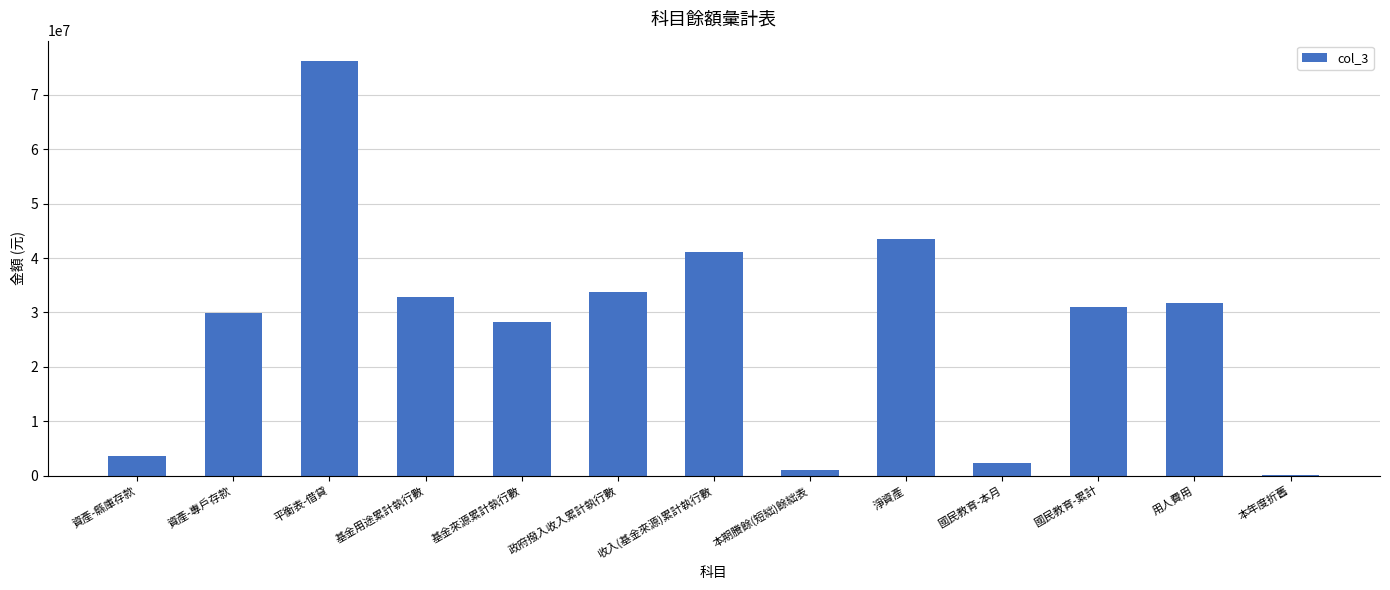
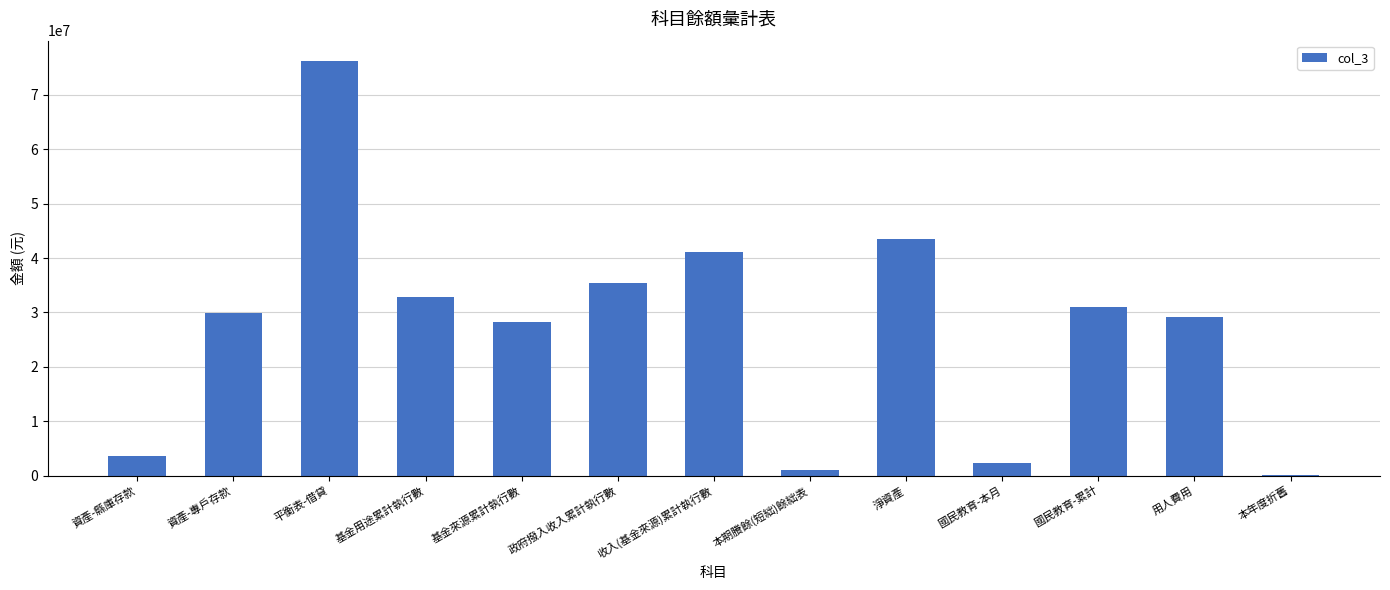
政府撥入收入累計執行數: 34000000 -> 35000000
用人費用: 32000000 -> 29000000
